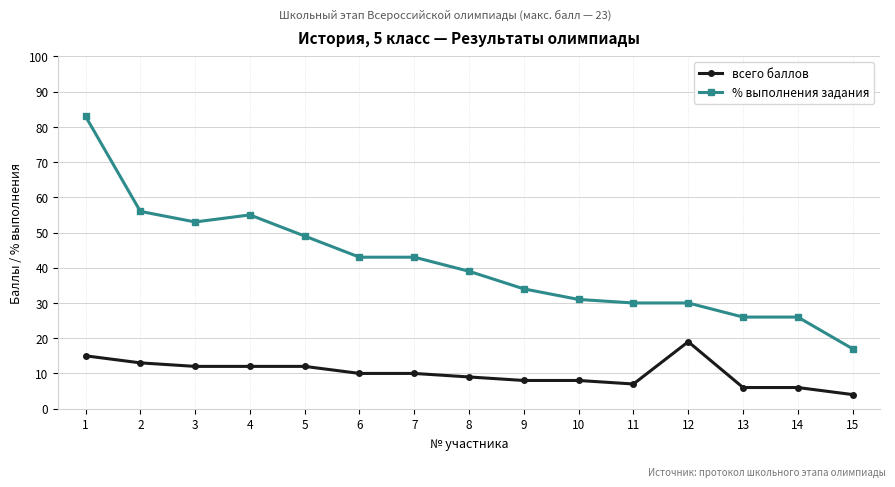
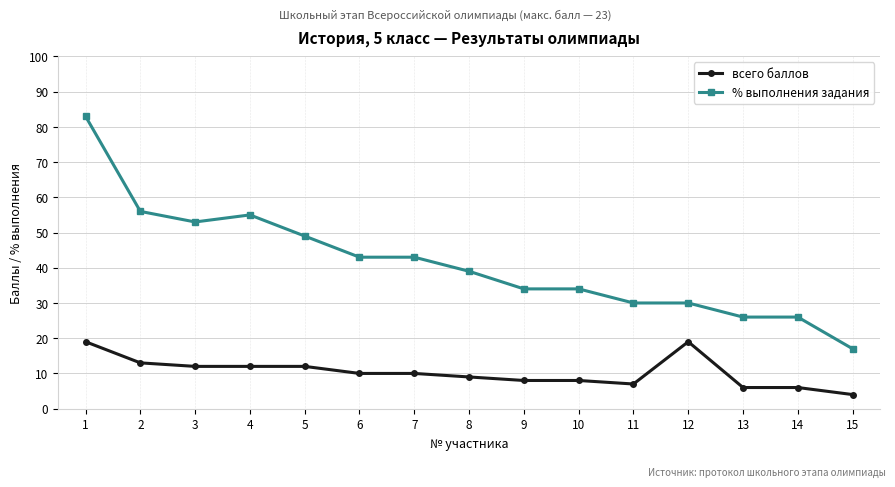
всего баллов, 1: 15 -> 19
% выполнения задания, 10: 31 -> 34
